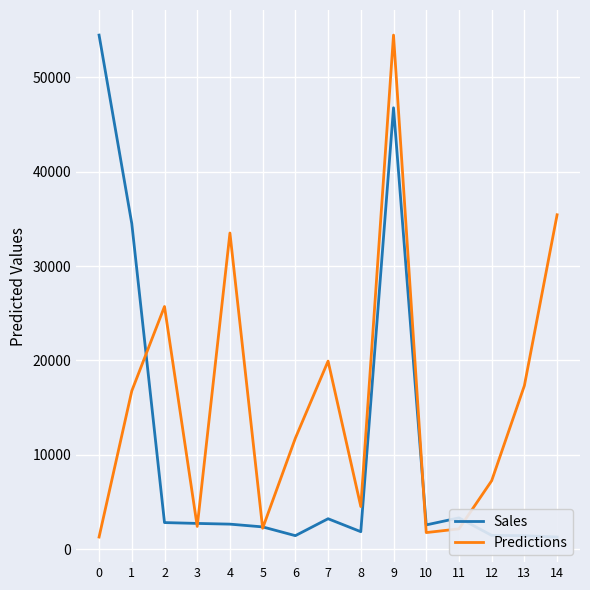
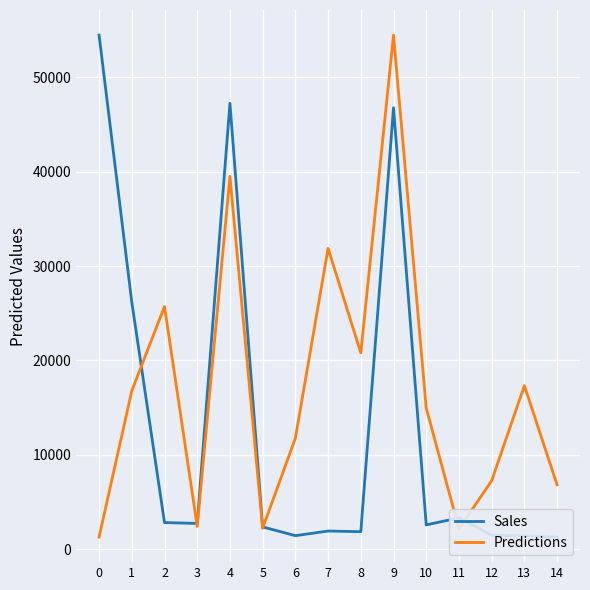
Sales, 1: 34000 -> 26000
Sales, 4: 3000 -> 47000
Predictions, 4: 33000 -> 40000
Sales, 7: 3000 -> 2000
Predictions, 7: 20000 -> 32000
Predictions, 8: 5000 -> 21000
Predictions, 10: 2000 -> 15000
Predictions, 14: 35000 -> 7000
